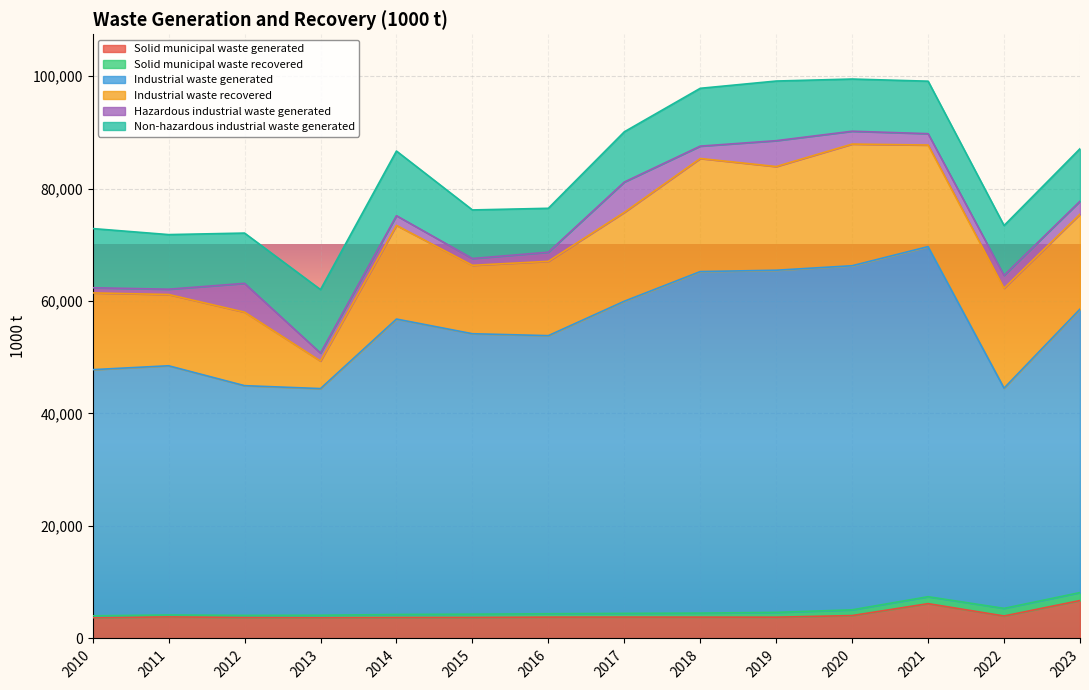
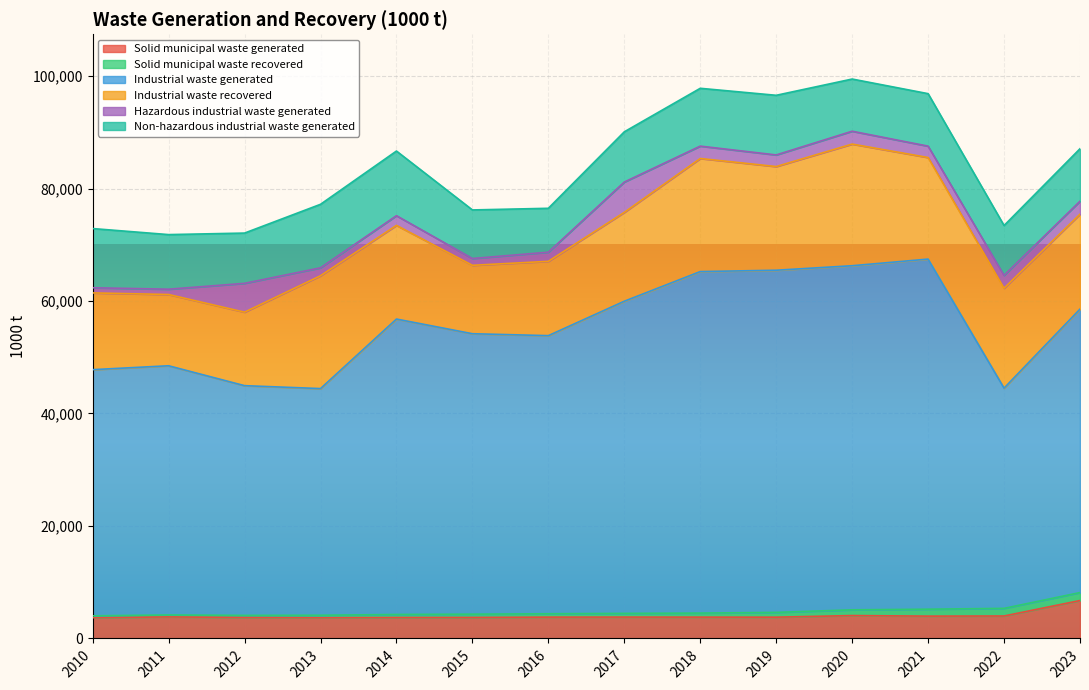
Industrial waste recovered, 2013: 5,000 -> 20,000
Hazardous industrial waste generated, 2019: 5,000 -> 2,000
Solid municipal waste generated, 2021: 6,000 -> 4,000
